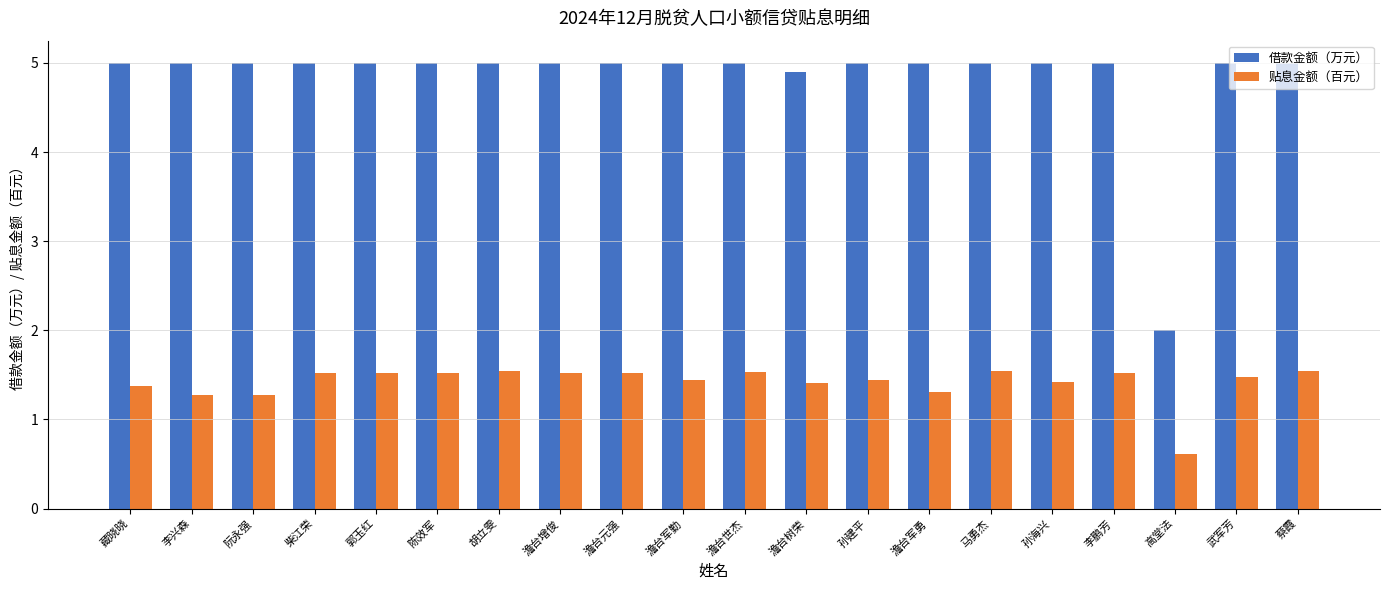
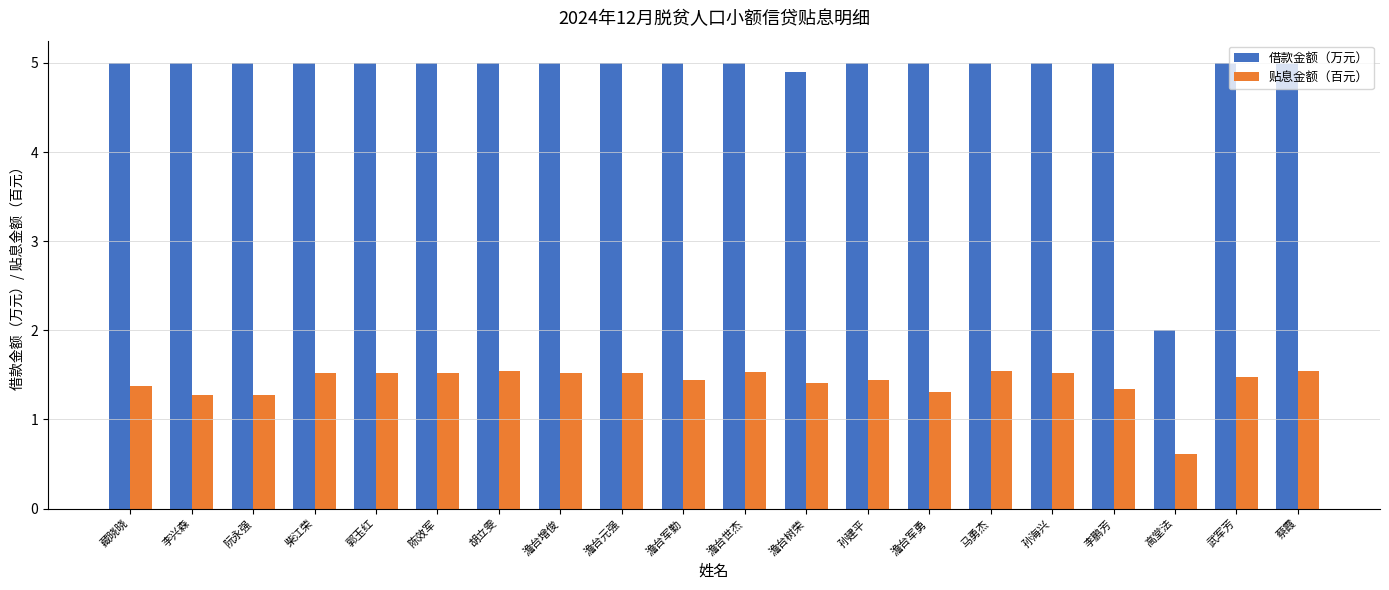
贴息金额（百元）, 孙海兴: 1.4 -> 1.5
贴息金额（百元）, 李鹏芳: 1.5 -> 1.3
